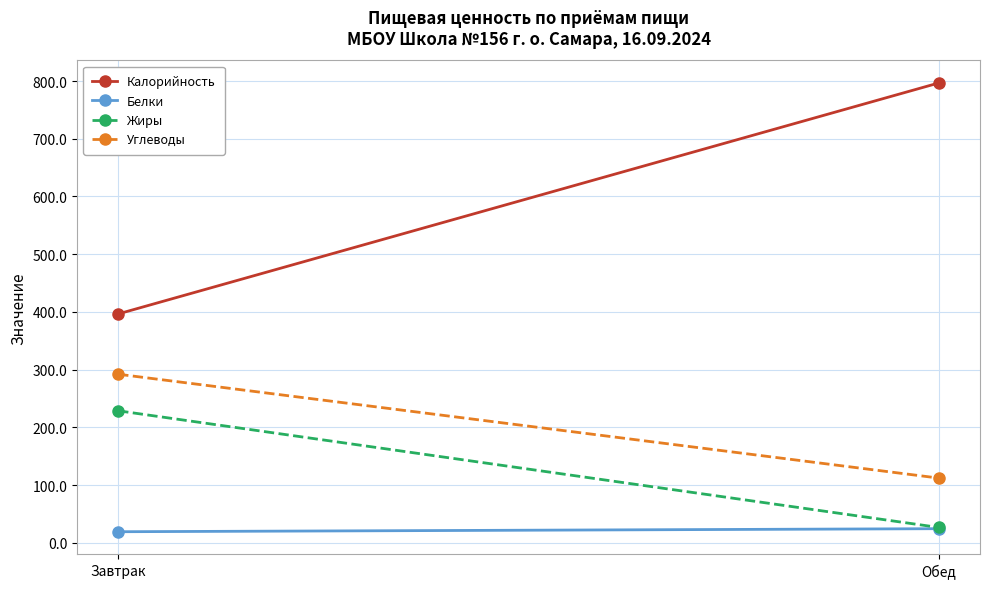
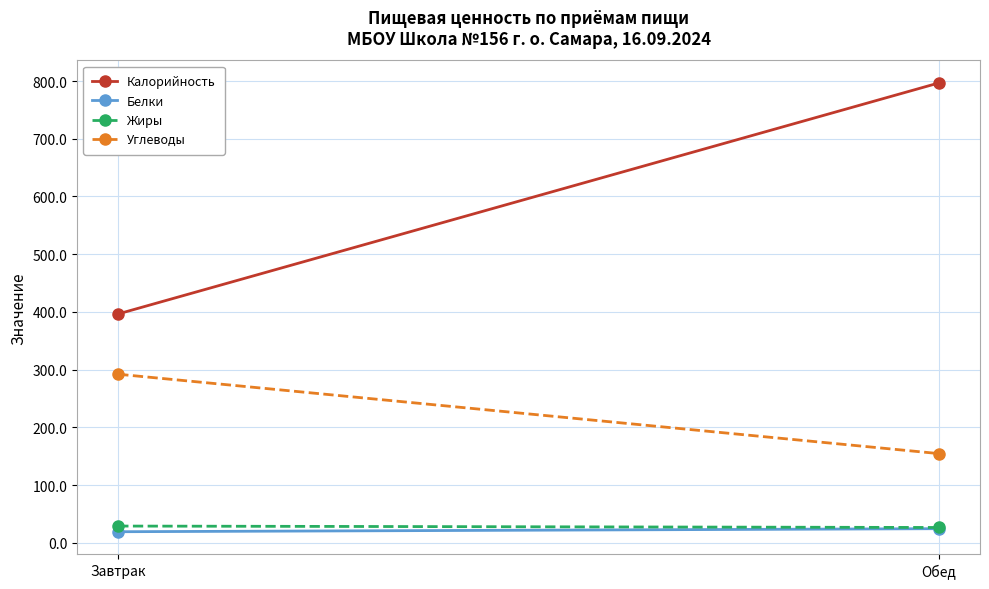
Жиры, Завтрак: 230 -> 30
Углеводы, Обед: 110 -> 150
